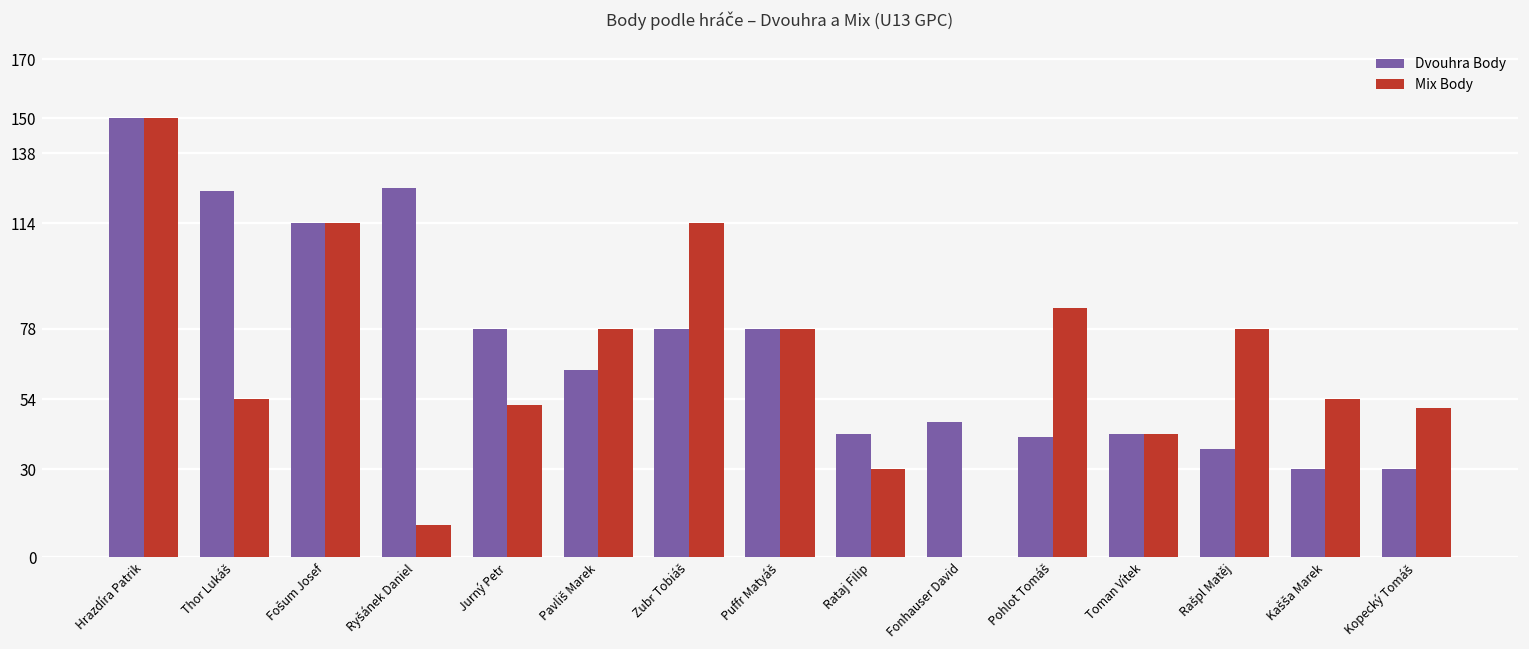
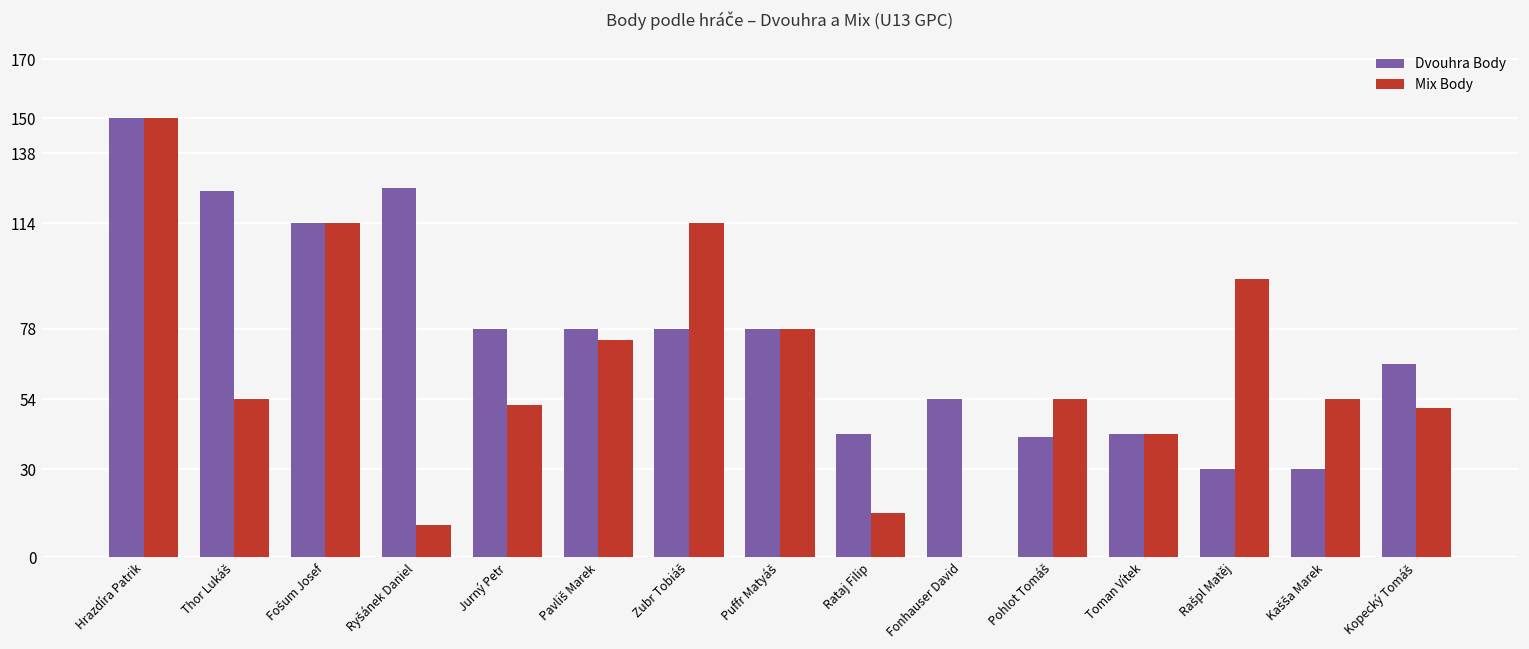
Dvouhra Body, Pavliš Marek: 64 -> 78
Mix Body, Pavliš Marek: 78 -> 74
Mix Body, Rataj Filip: 30 -> 15
Dvouhra Body, Fonhauser David: 46 -> 54
Mix Body, Pohlot Tomáš: 85 -> 54
Dvouhra Body, Rašpl Matěj: 37 -> 30
Mix Body, Rašpl Matěj: 78 -> 95
Dvouhra Body, Kopecký Tomáš: 30 -> 66
